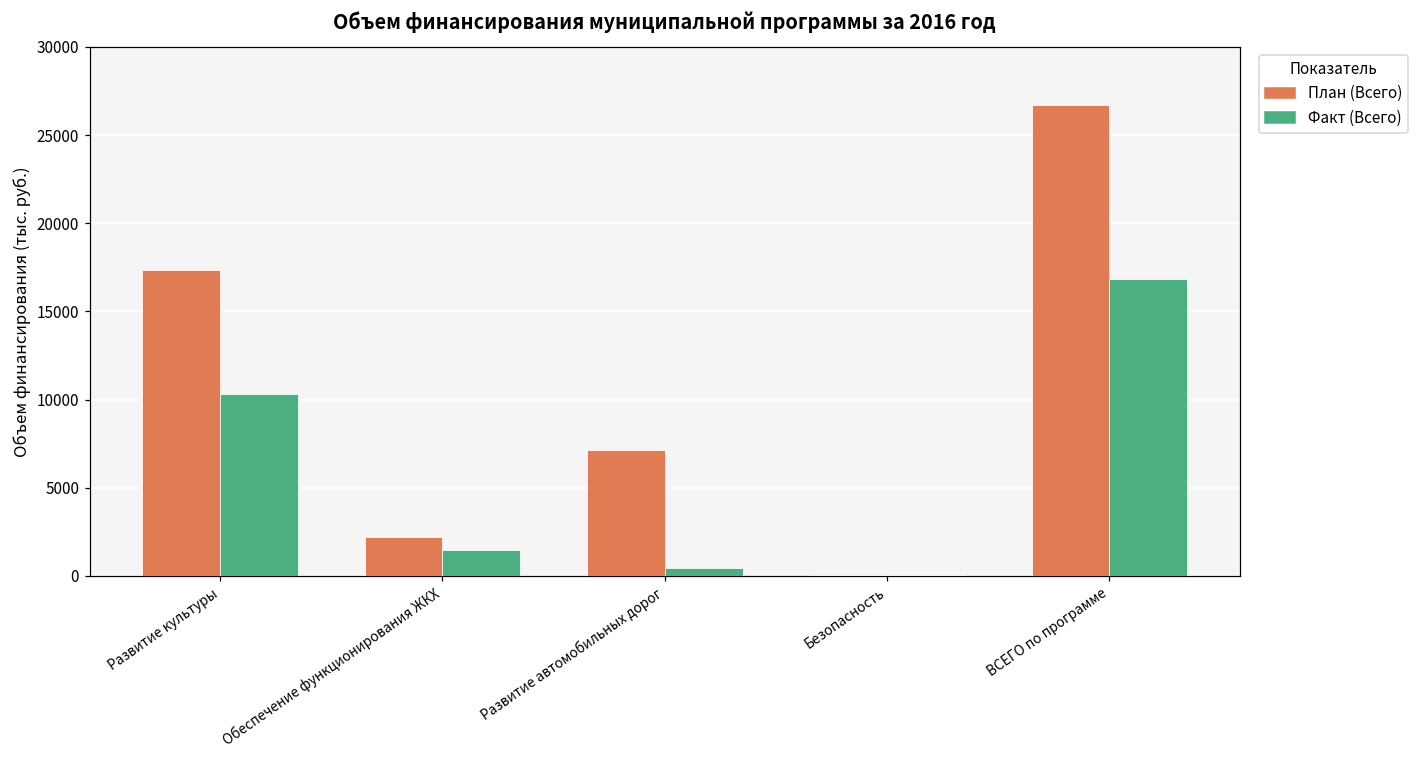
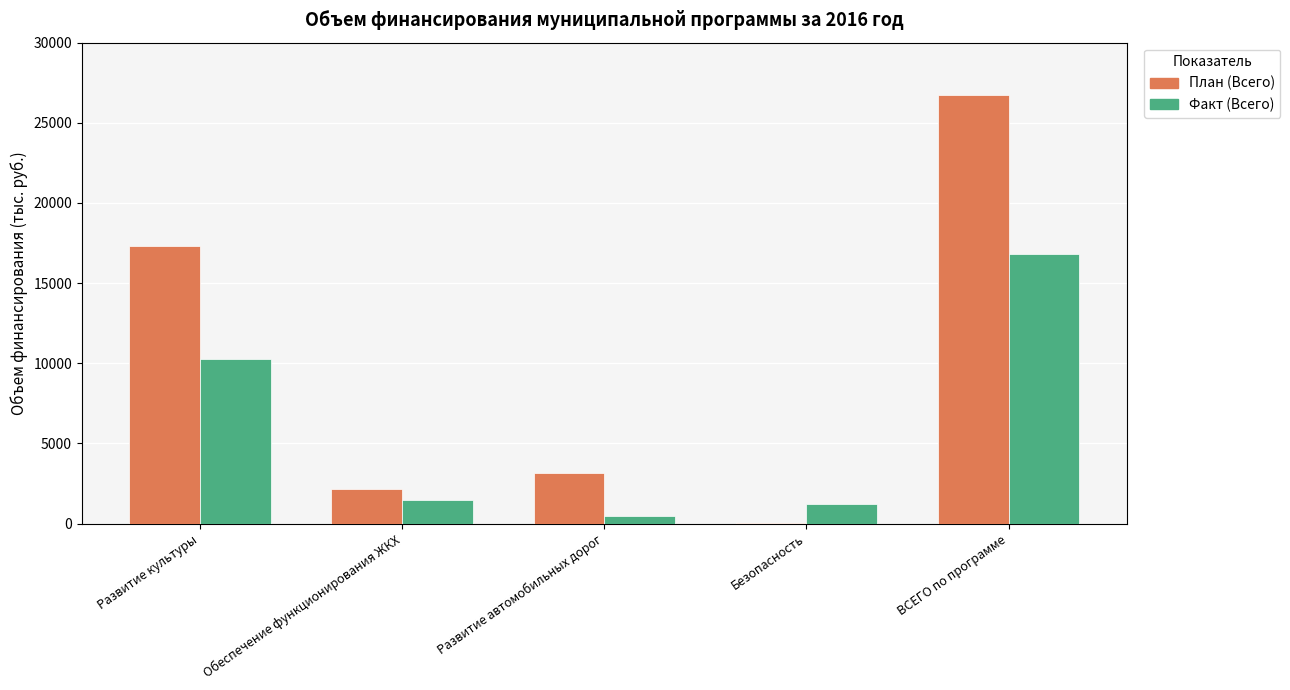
План (Всего), Развитие автомобильных дорог: 7100 -> 3200
Факт (Всего), Безопасность: 100 -> 1200
